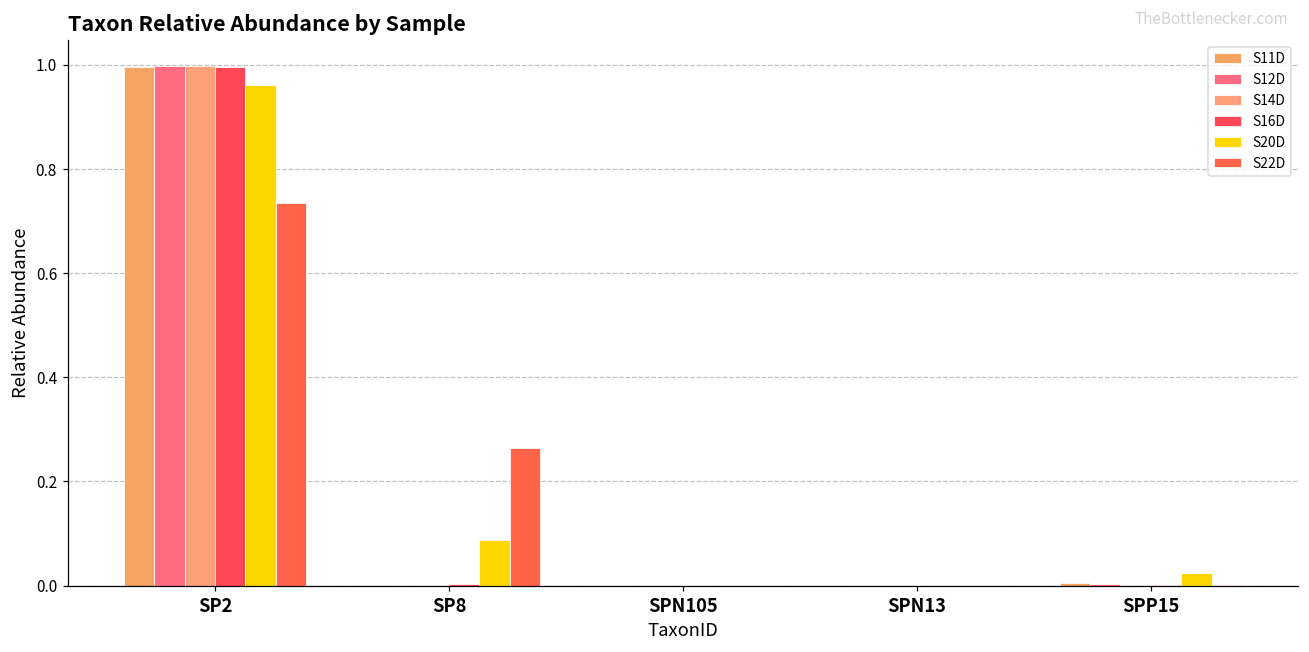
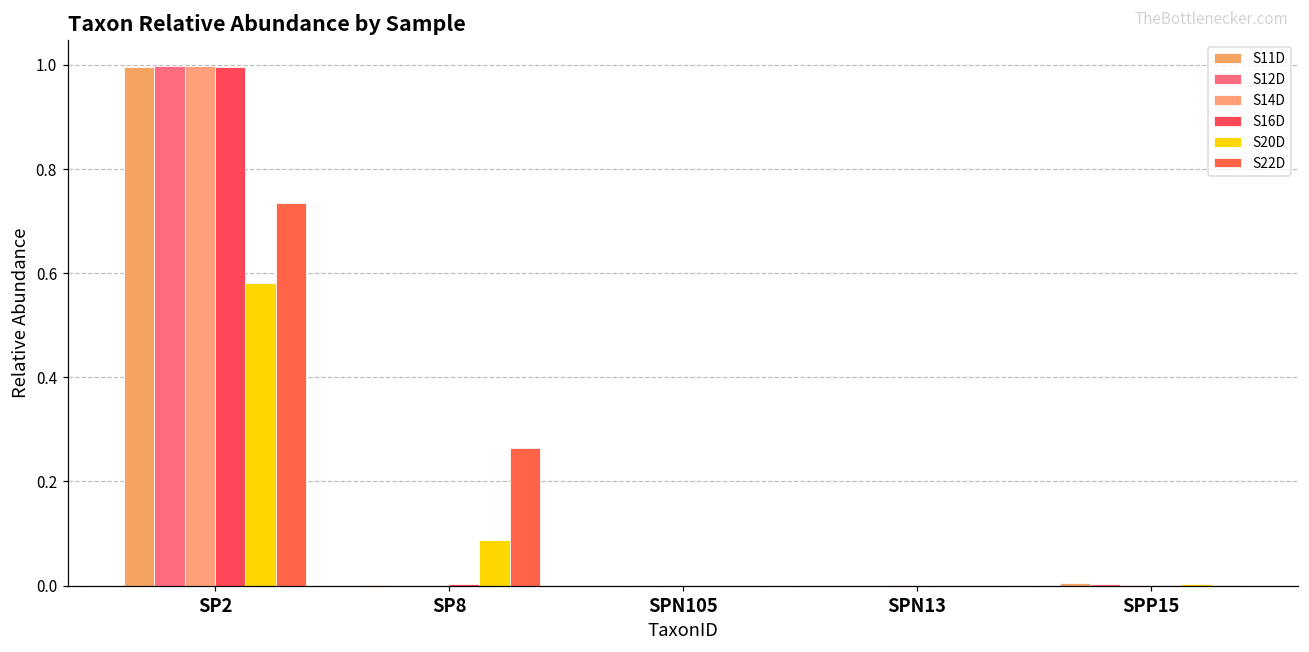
S20D, SP2: 0.96 -> 0.58
S20D, SPP15: 0.02 -> 0.00
